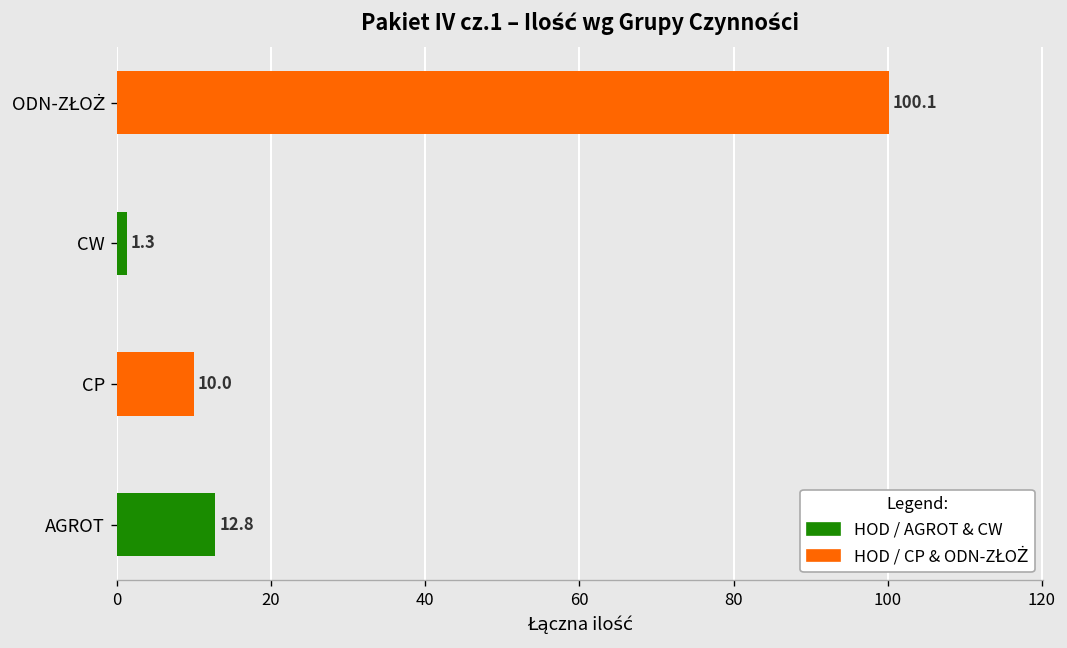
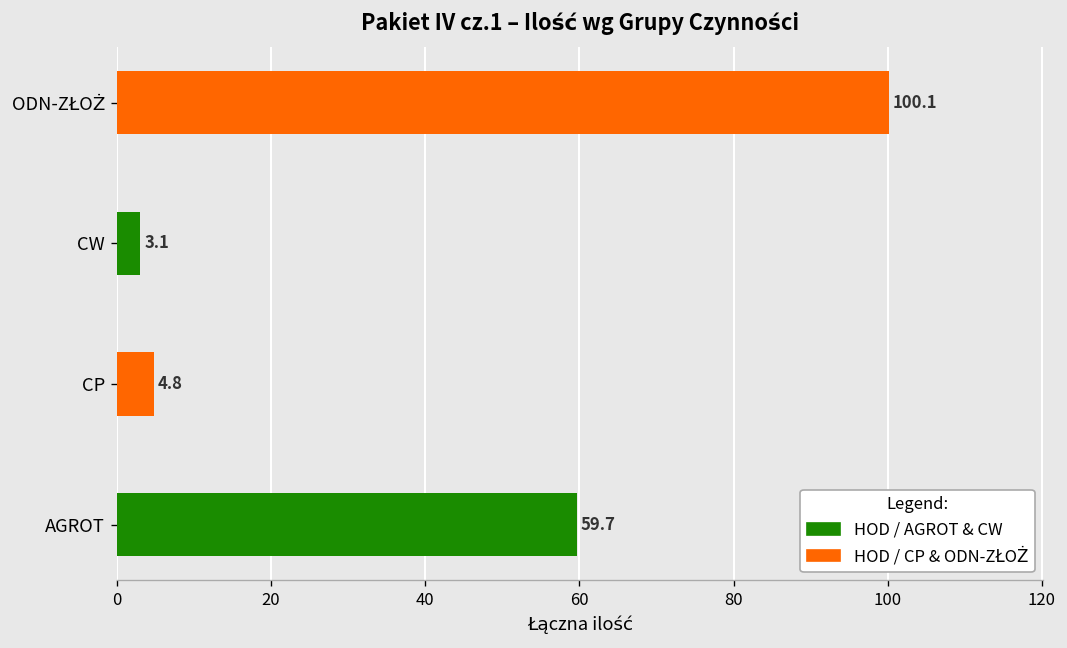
CW: 1.3 -> 3.1
CP: 10.0 -> 4.8
AGROT: 12.8 -> 59.7
